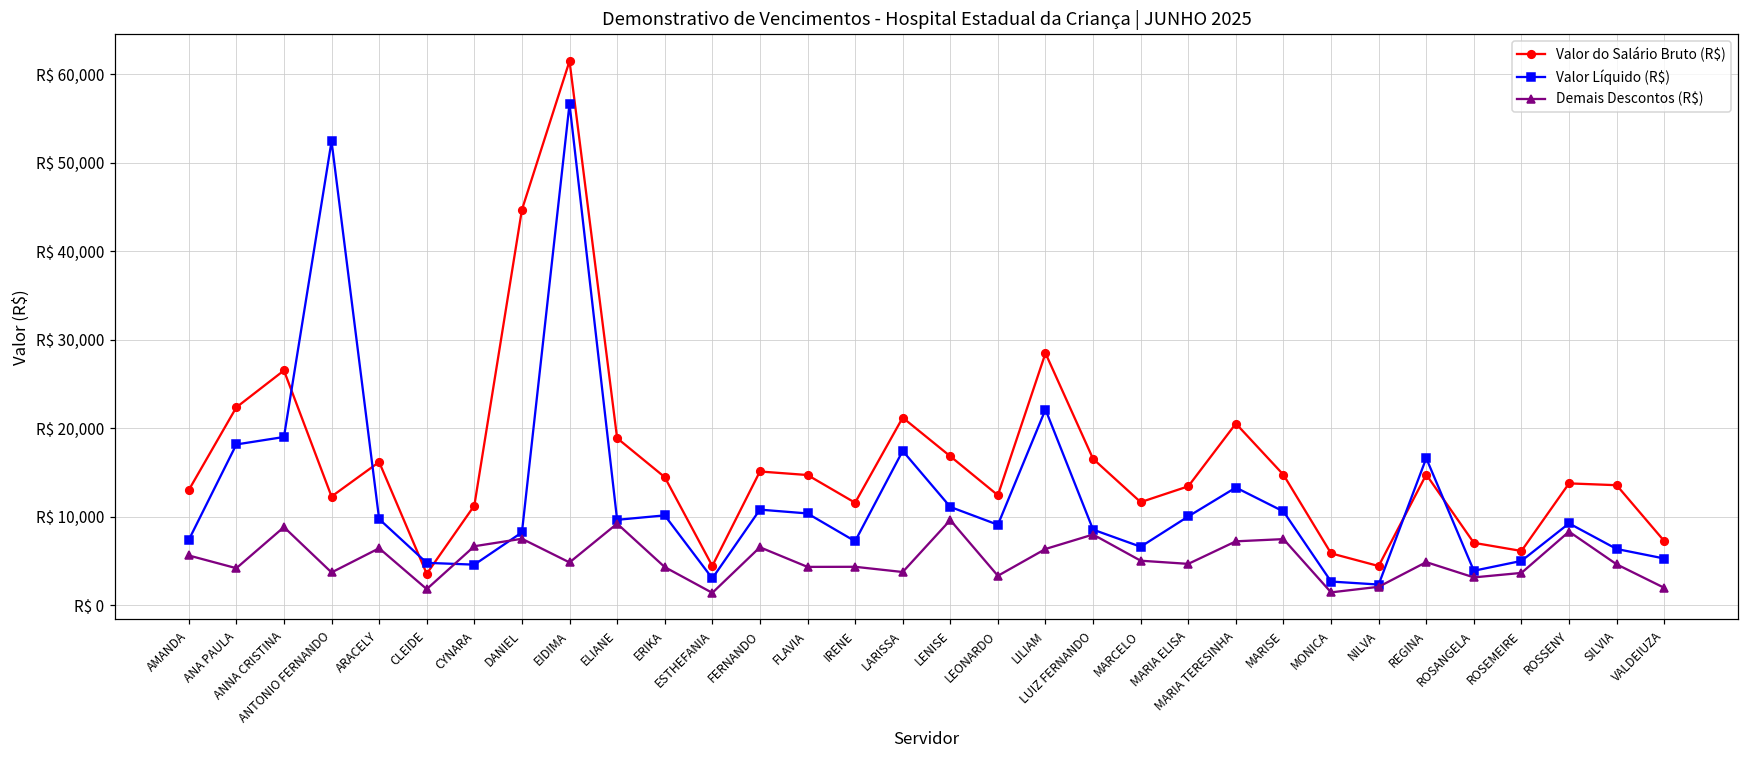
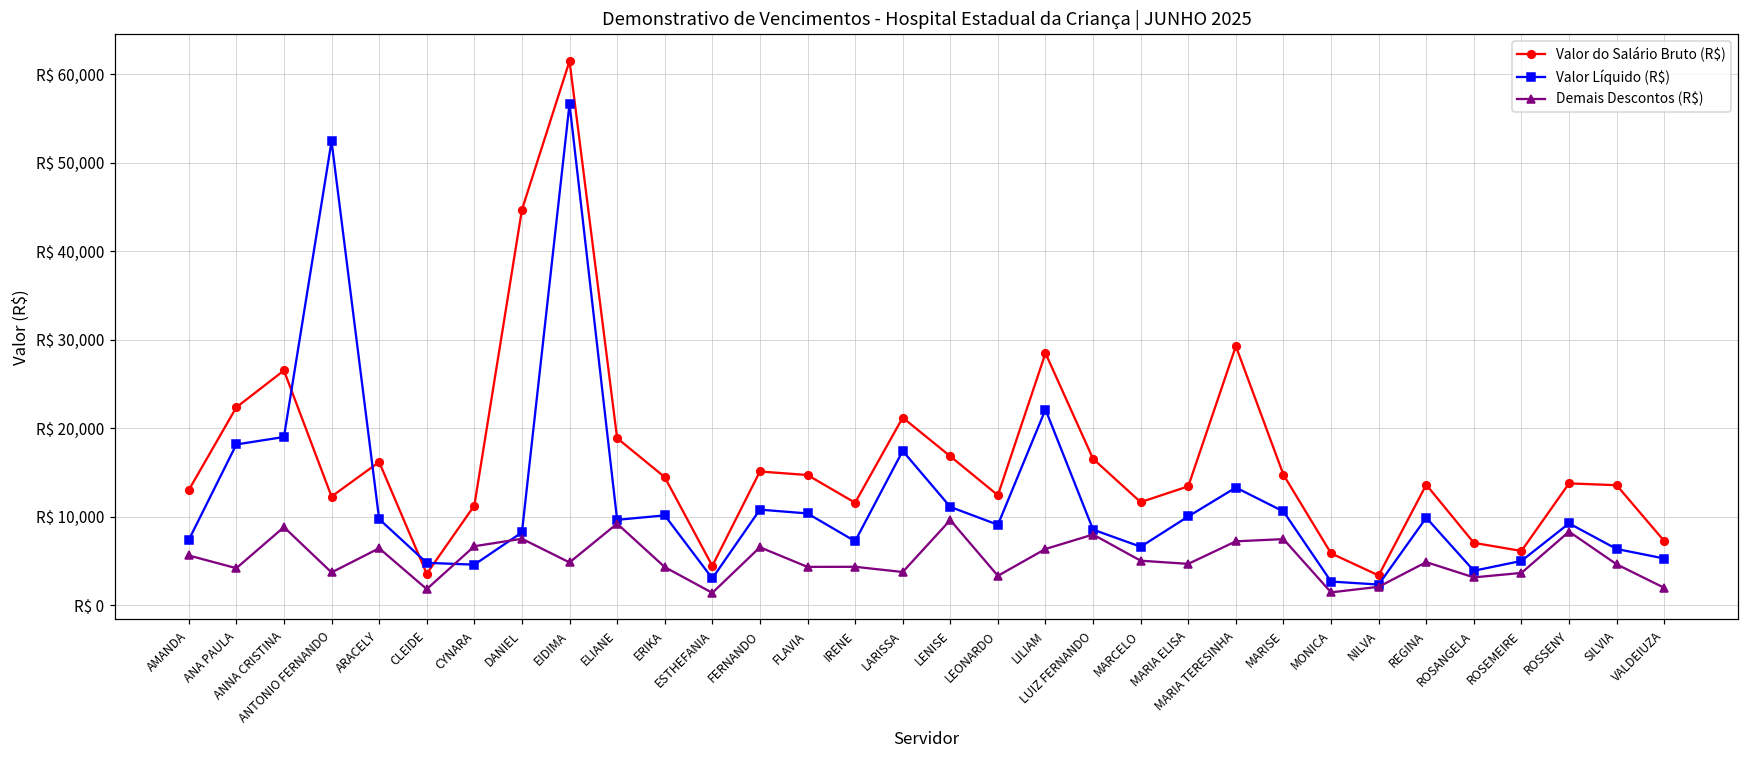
Valor do Salário Bruto (R$), MARIA TERESINHA: R$ 21,000 -> R$ 29,000
Valor do Salário Bruto (R$), NILVA: R$ 4,000 -> R$ 3,000
Valor do Salário Bruto (R$), REGINA: R$ 15,000 -> R$ 14,000
Valor Líquido (R$), REGINA: R$ 17,000 -> R$ 10,000
